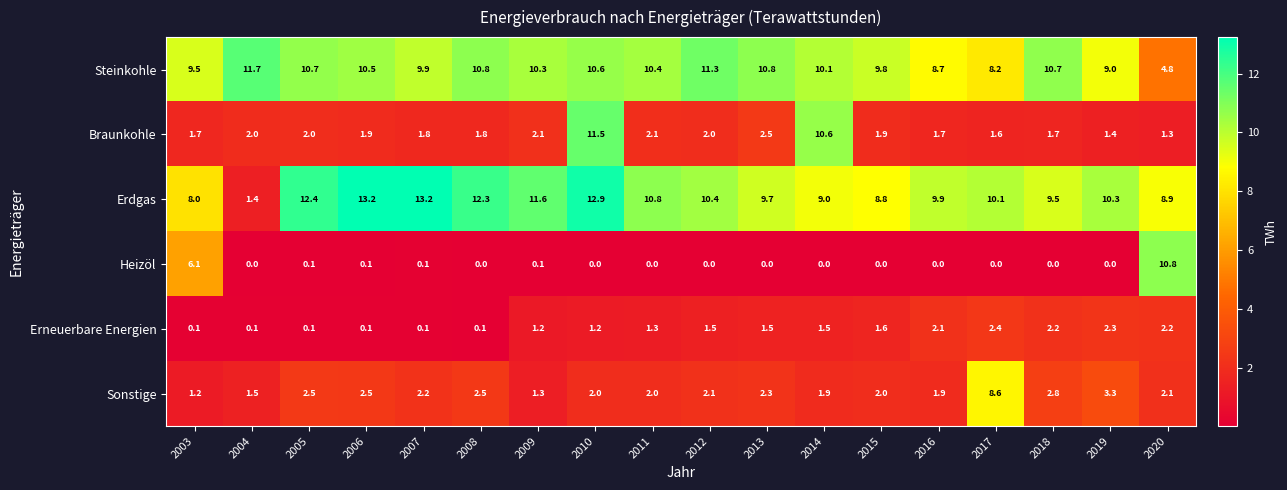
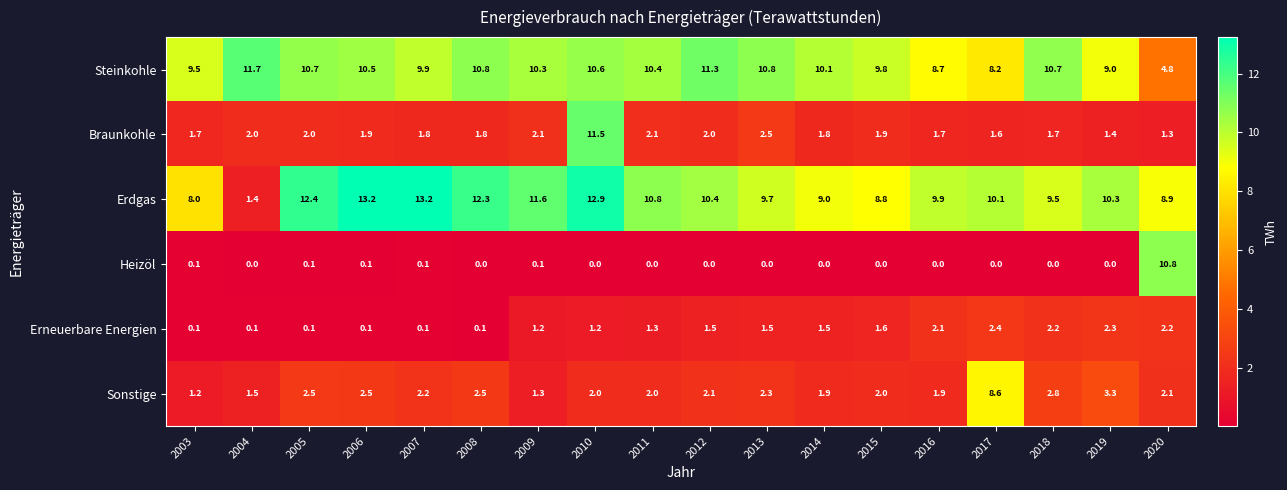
Braunkohle, 2014: 10.6 -> 1.8
Heizöl, 2003: 6.1 -> 0.1
